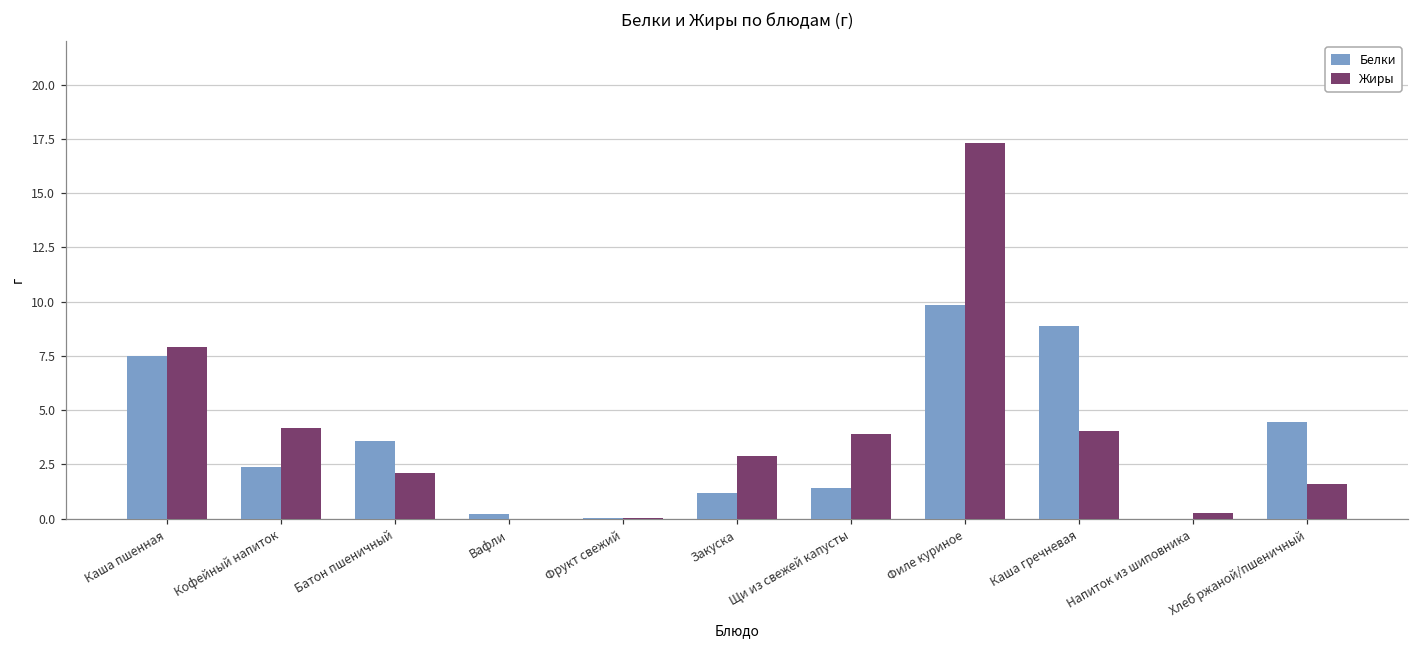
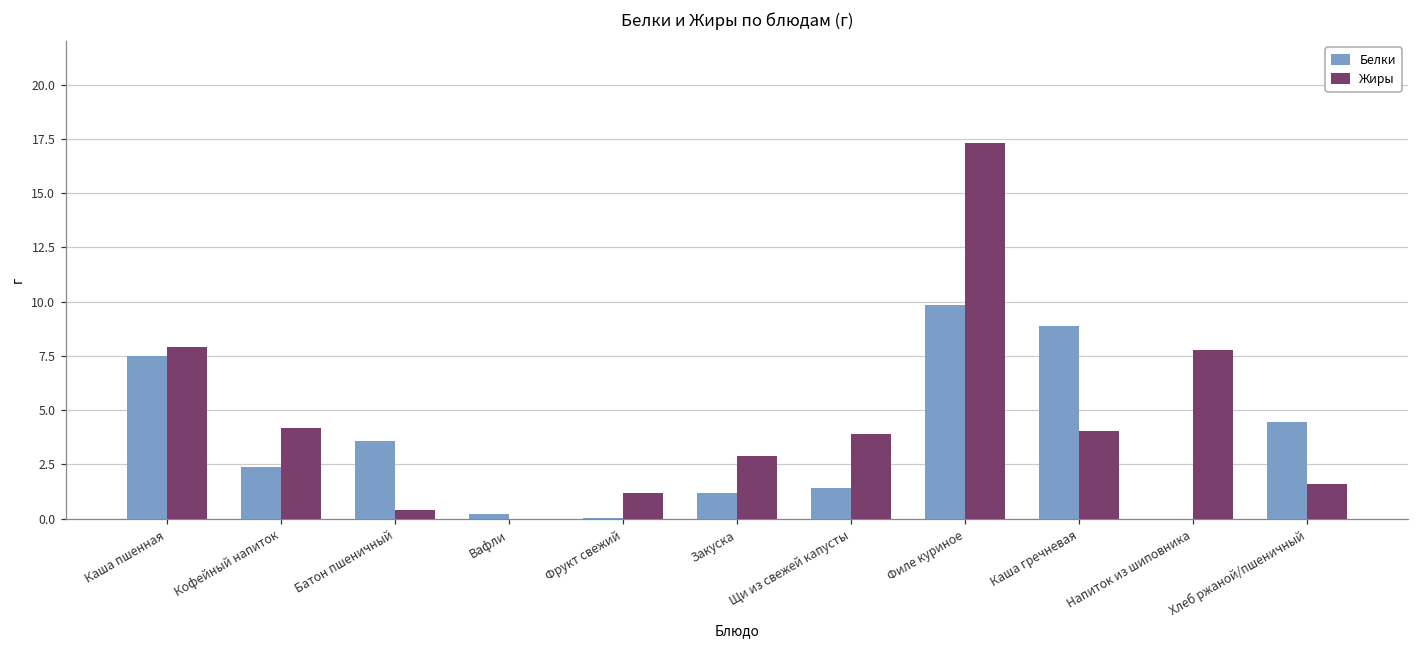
Жиры, Батон пшеничный: 2.1 -> 0.4
Жиры, Фрукт свежий: 0.0 -> 1.2
Жиры, Напиток из шиповника: 0.3 -> 7.8
